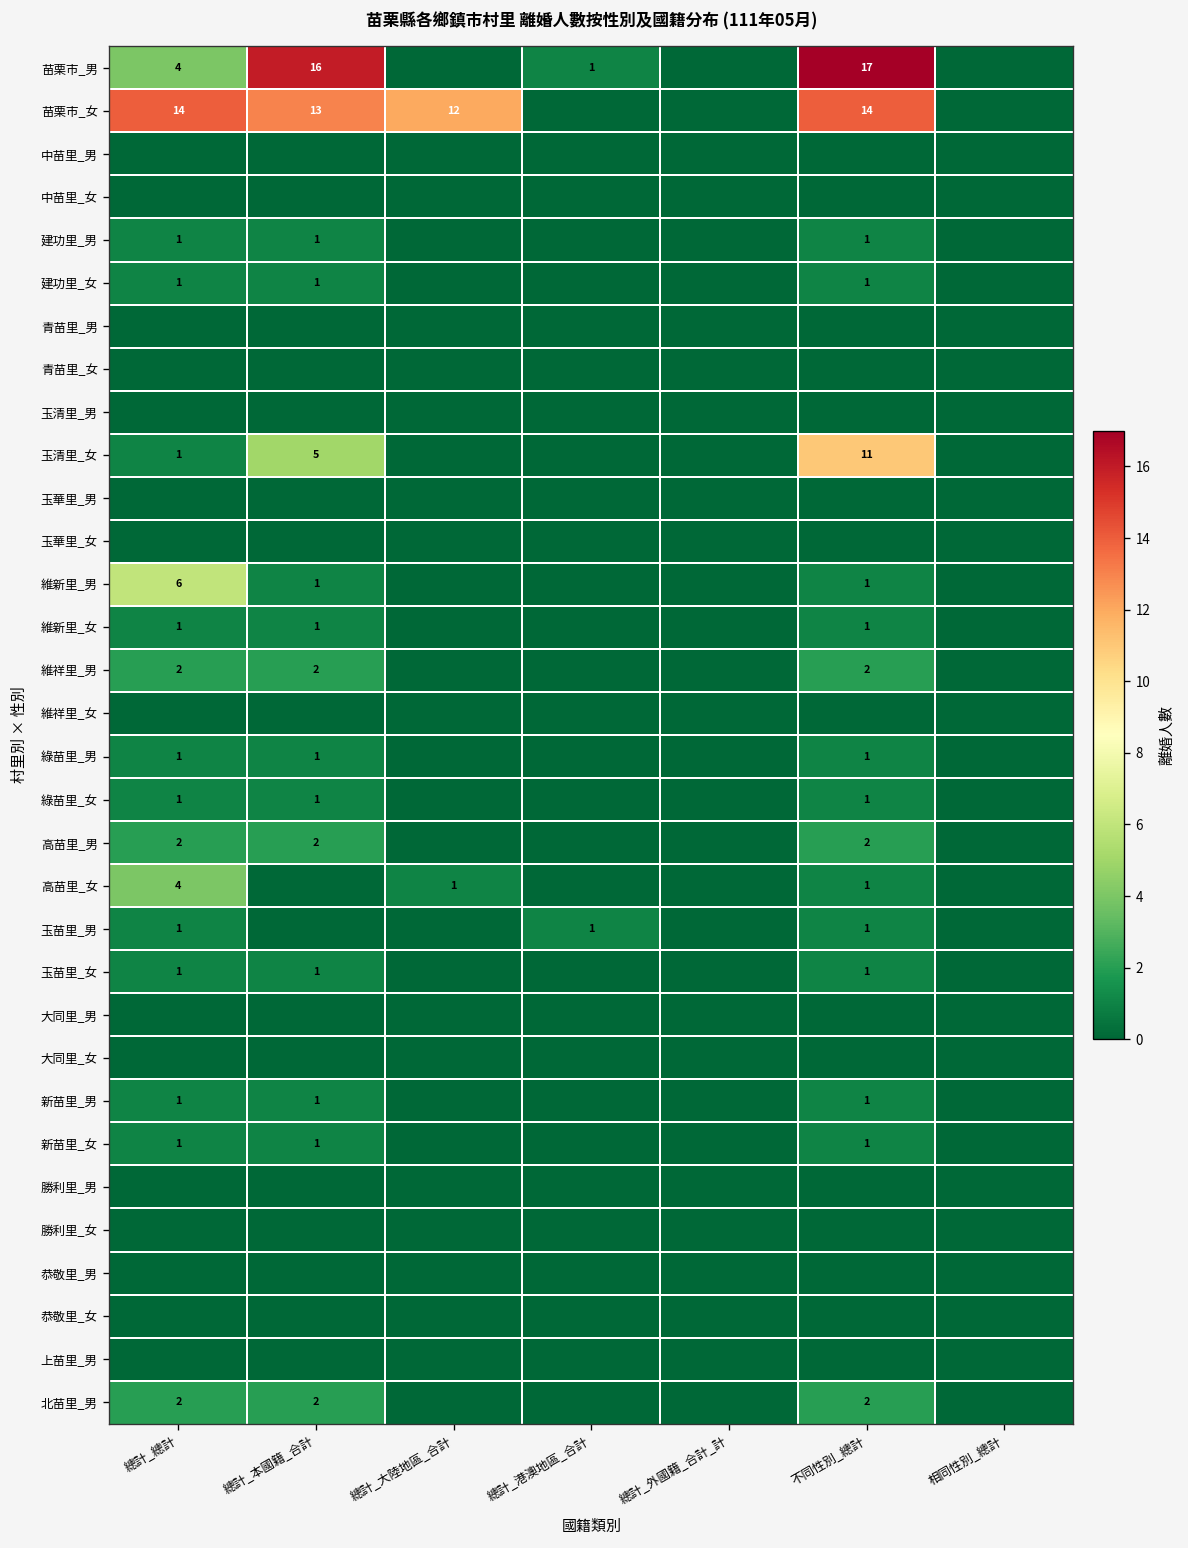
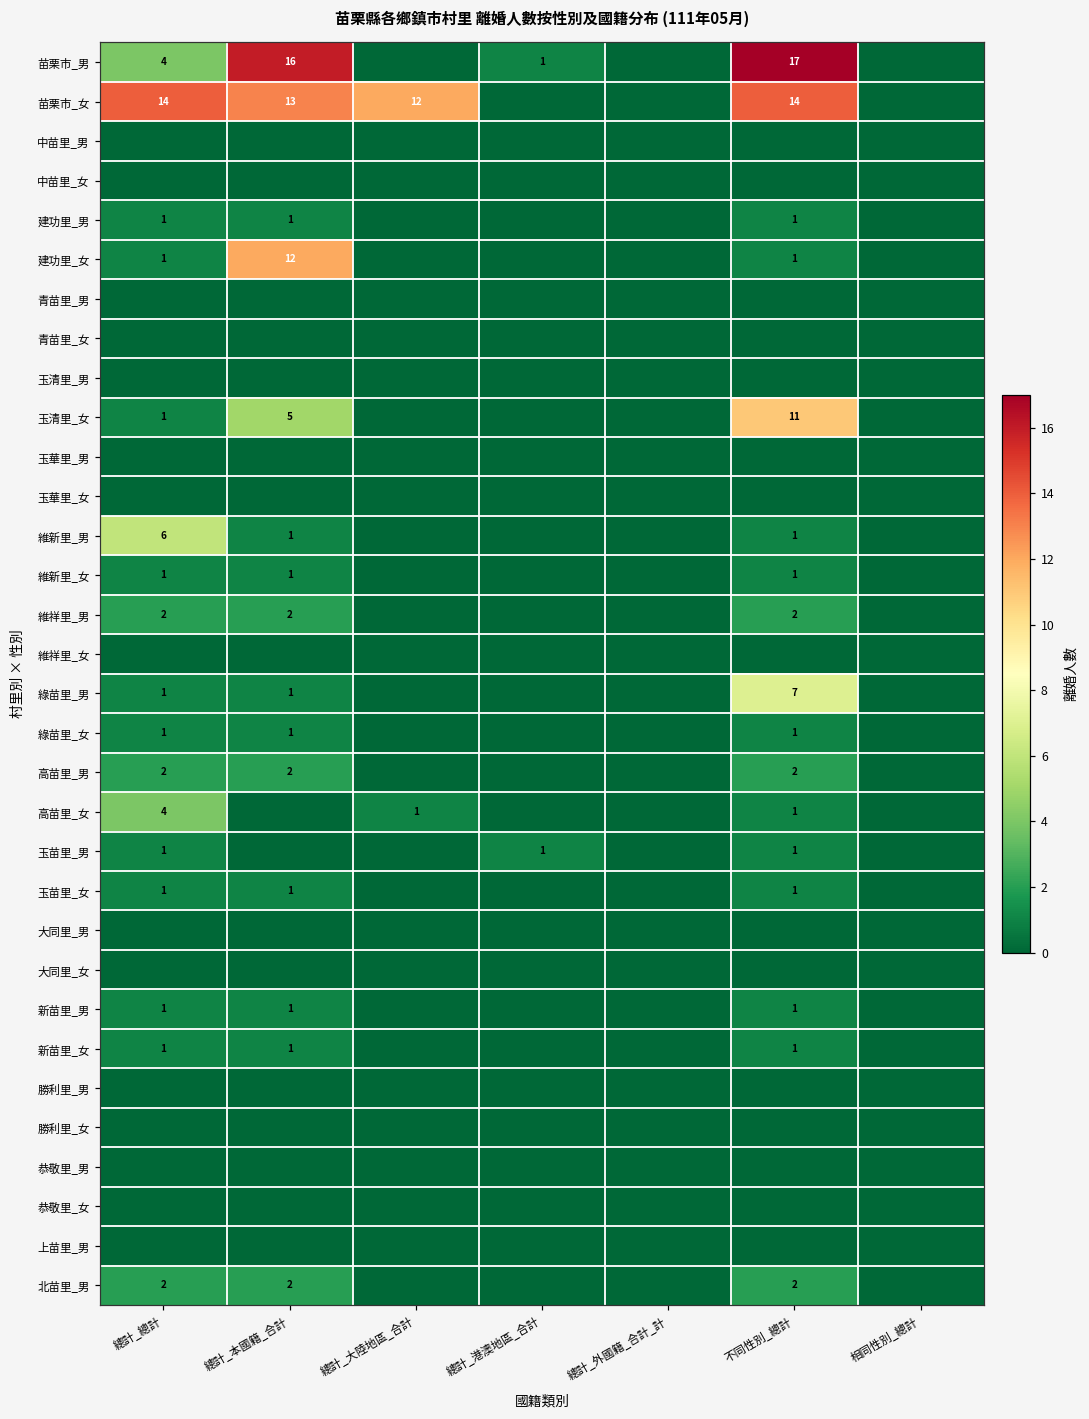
建功里_女, 總計_本國籍_合計: 1 -> 12
綠苗里_男, 不同性別_總計: 1 -> 7
